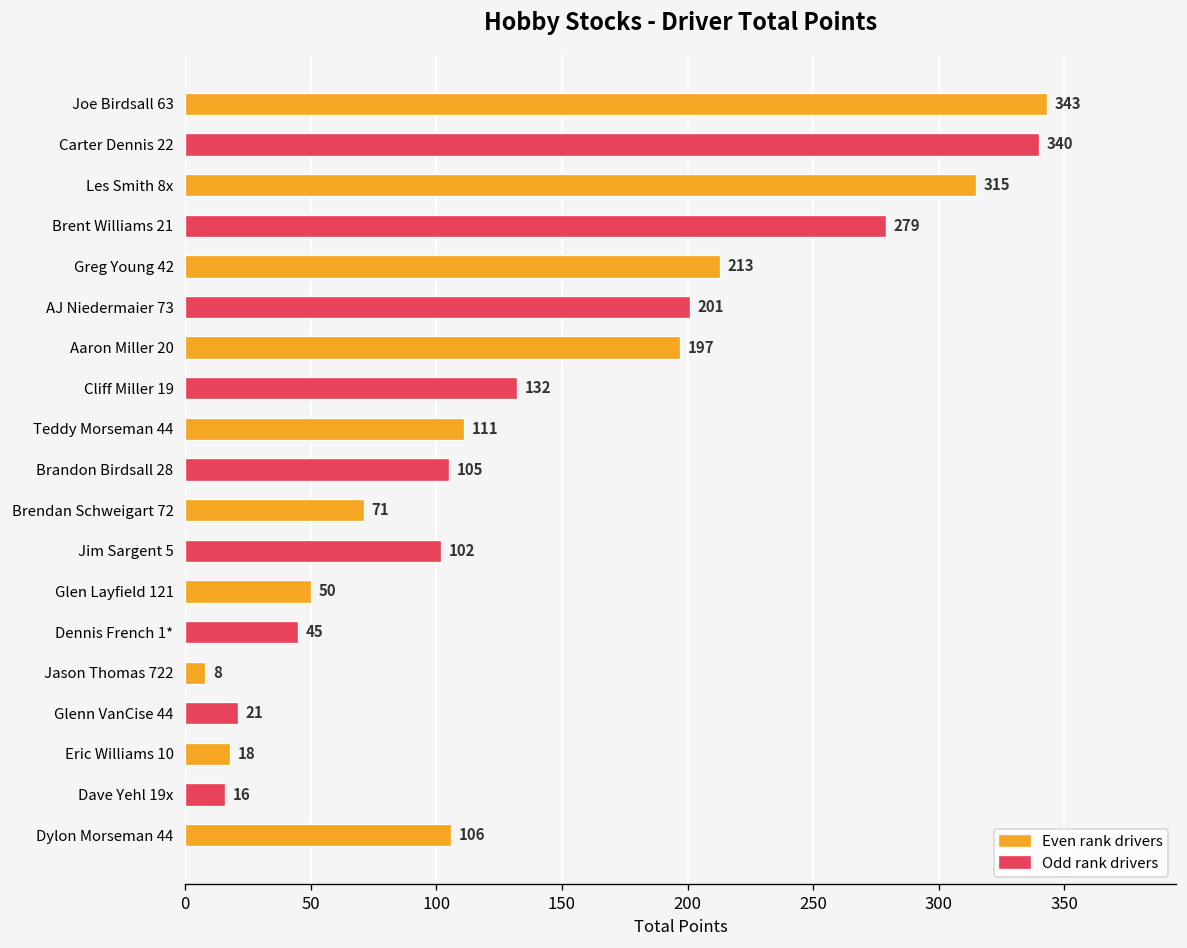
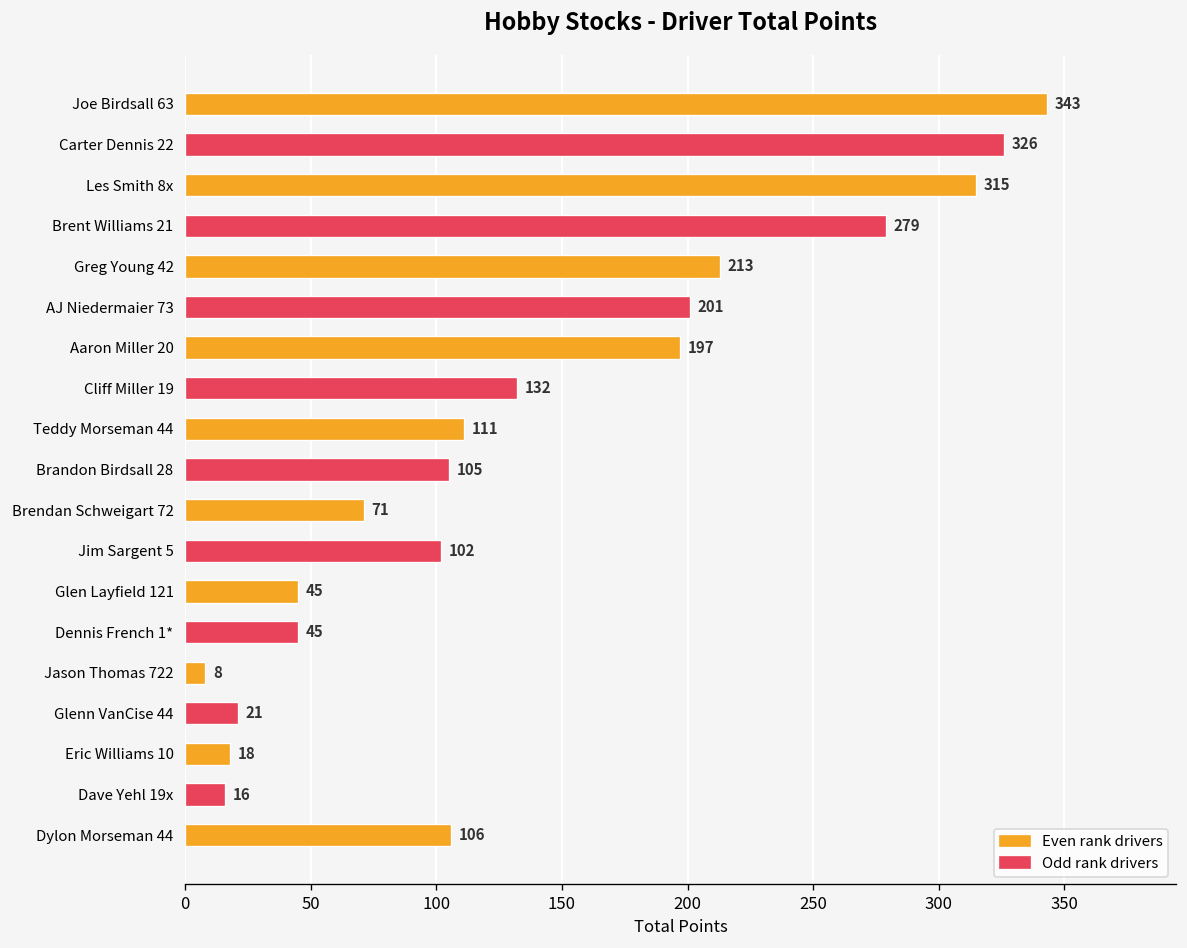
Carter Dennis 22: 340 -> 326
Glen Layfield 121: 50 -> 45
